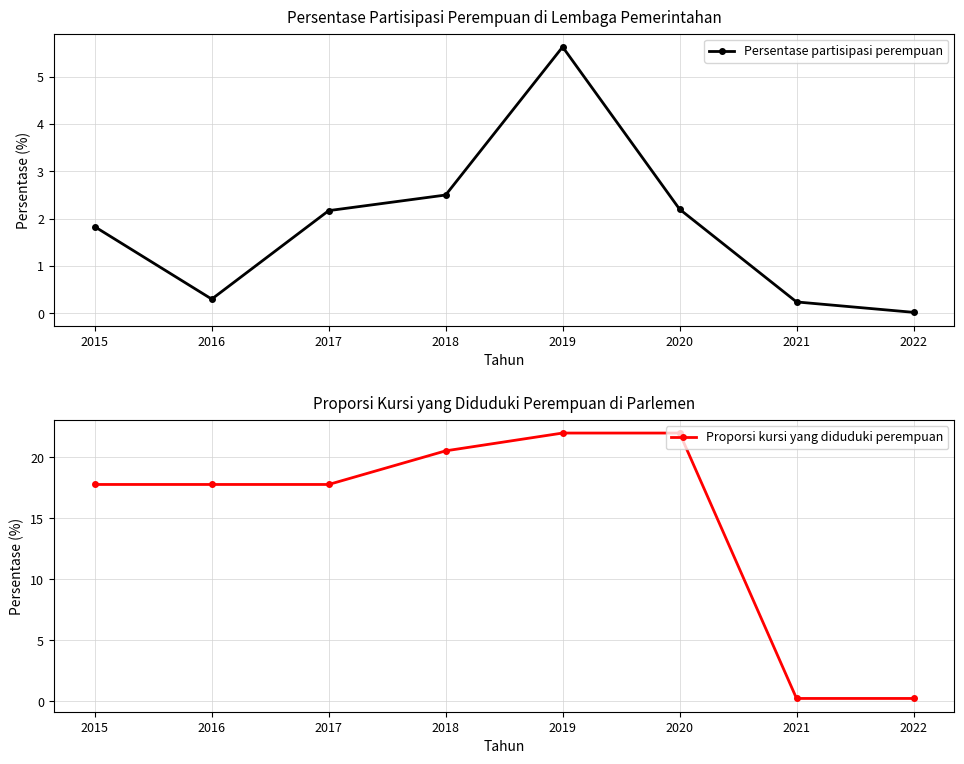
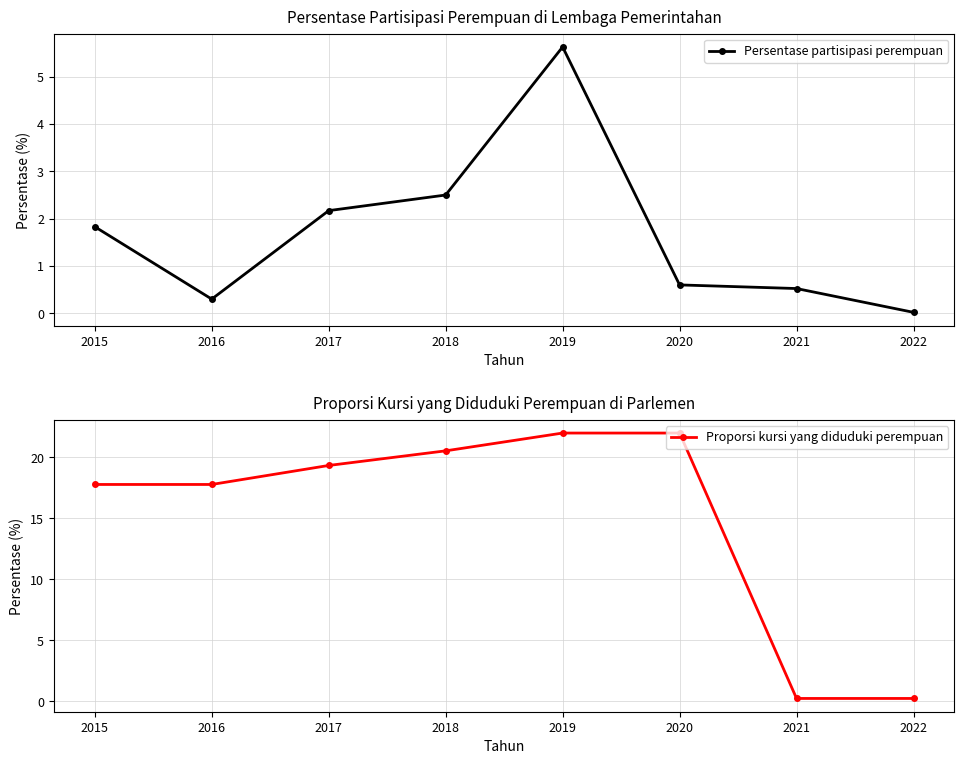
Persentase Partisipasi Perempuan di Lembaga Pemerintahan, 2020: 2.2 -> 0.6
Persentase Partisipasi Perempuan di Lembaga Pemerintahan, 2021: 0.2 -> 0.5
Proporsi Kursi yang Diduduki Perempuan di Parlemen, 2017: 17.8 -> 19.3
